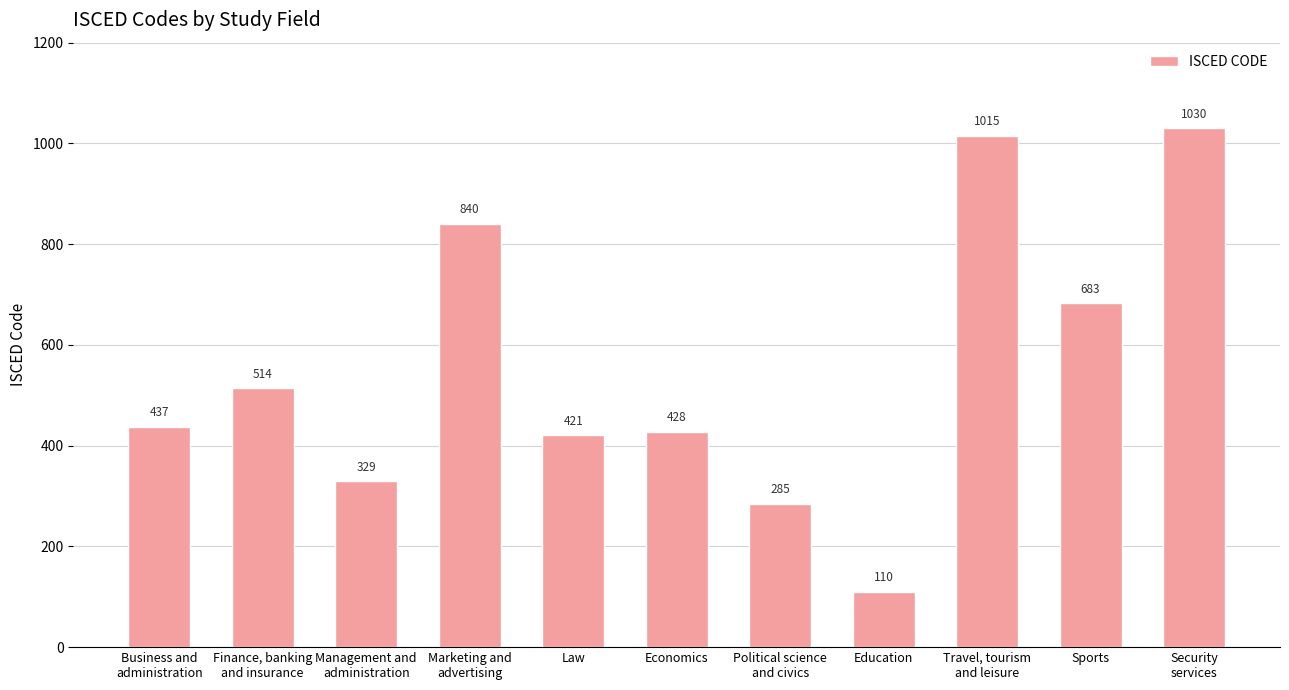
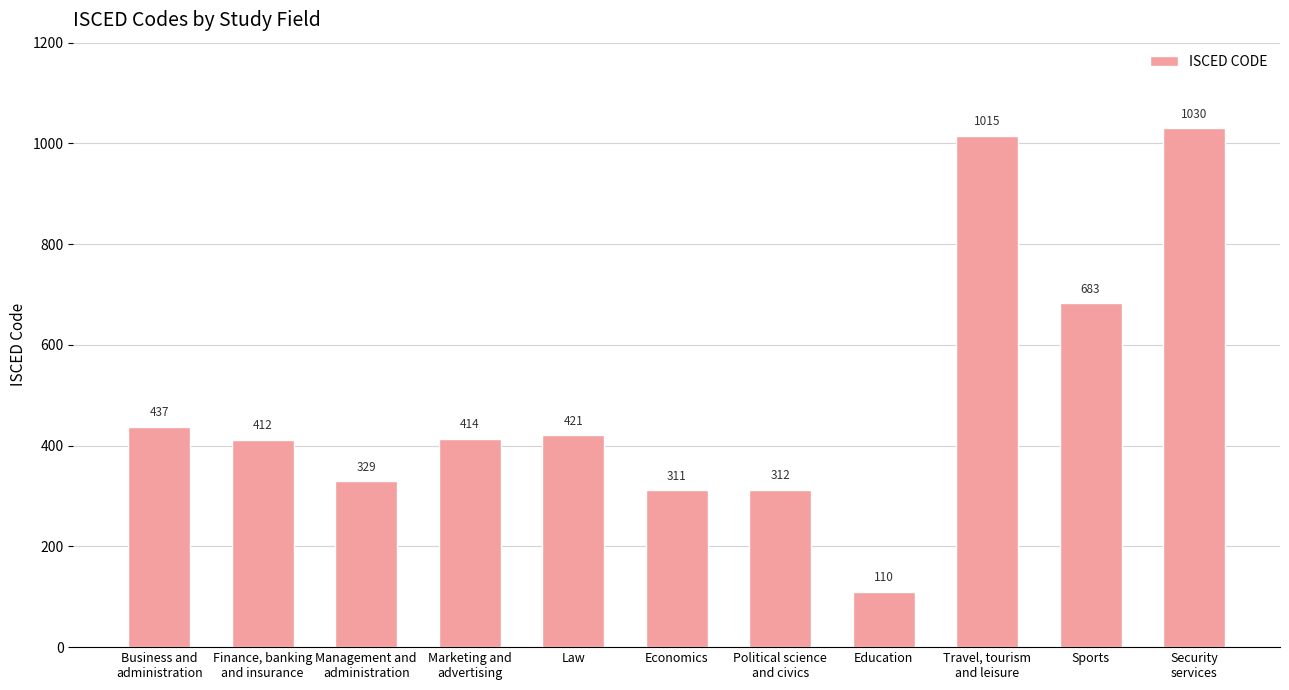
Finance, banking and insurance: 514 -> 412
Marketing and advertising: 840 -> 414
Economics: 428 -> 311
Political science and civics: 285 -> 312
